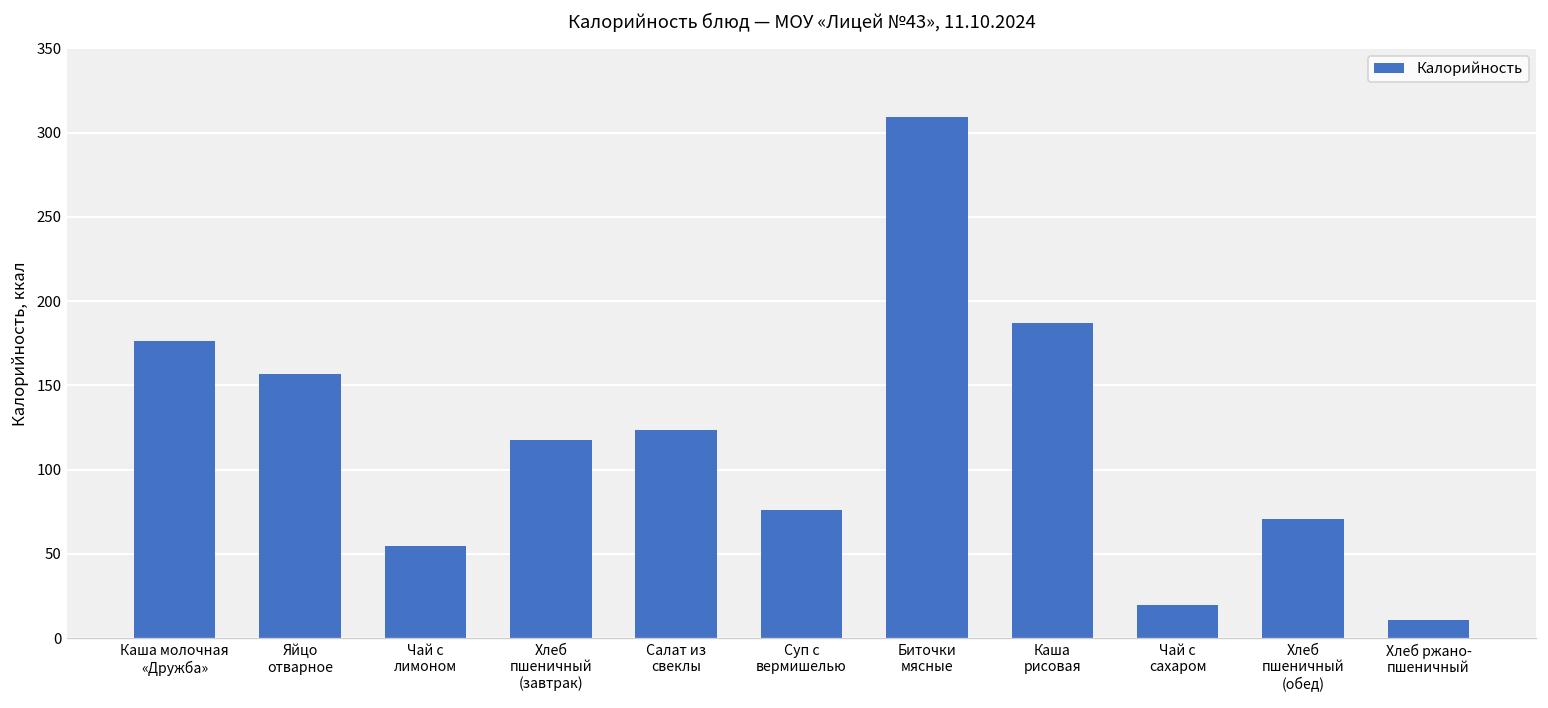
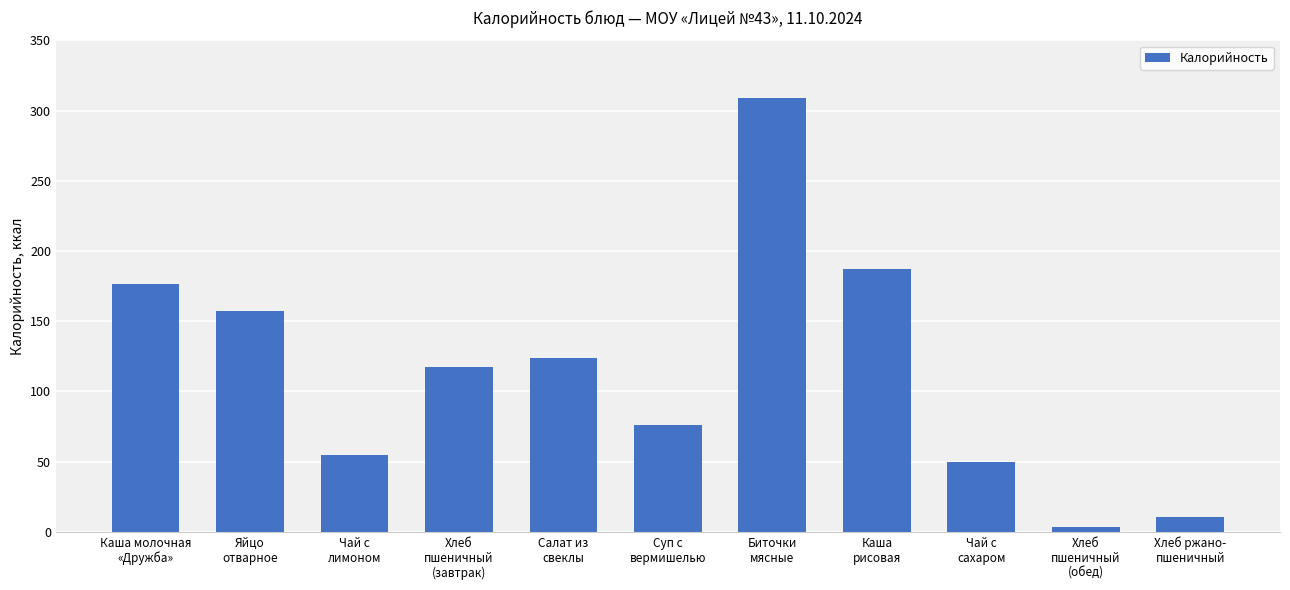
Чай с сахаром: 20 -> 49
Хлеб пшеничный (обед): 71 -> 3
